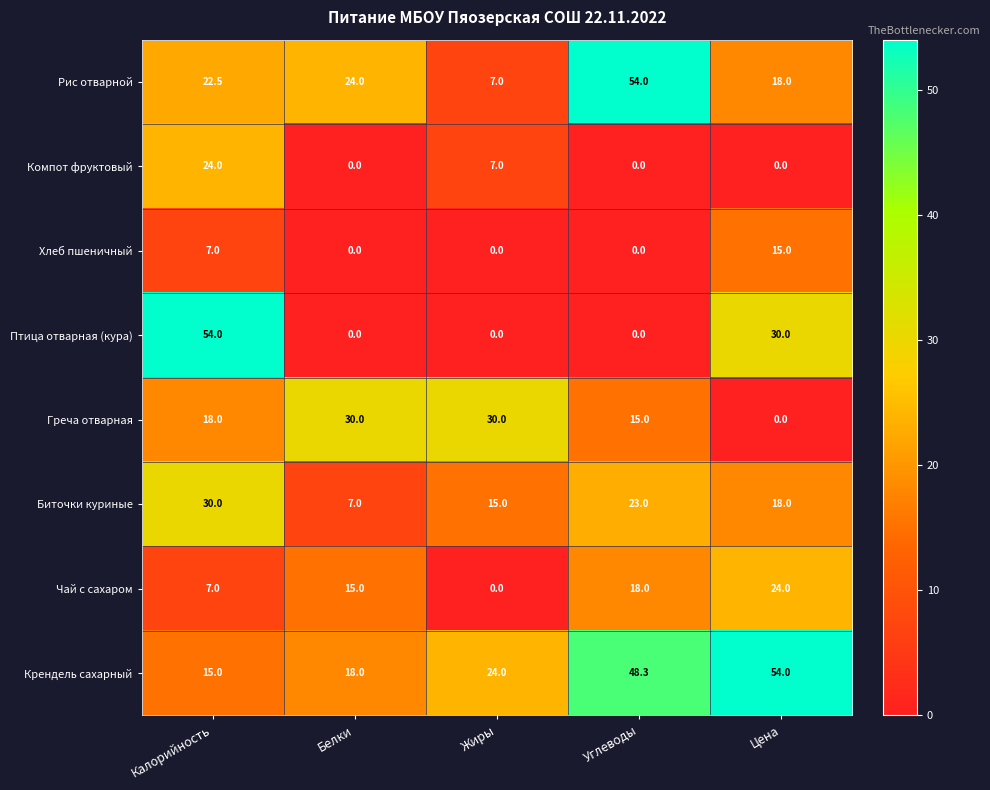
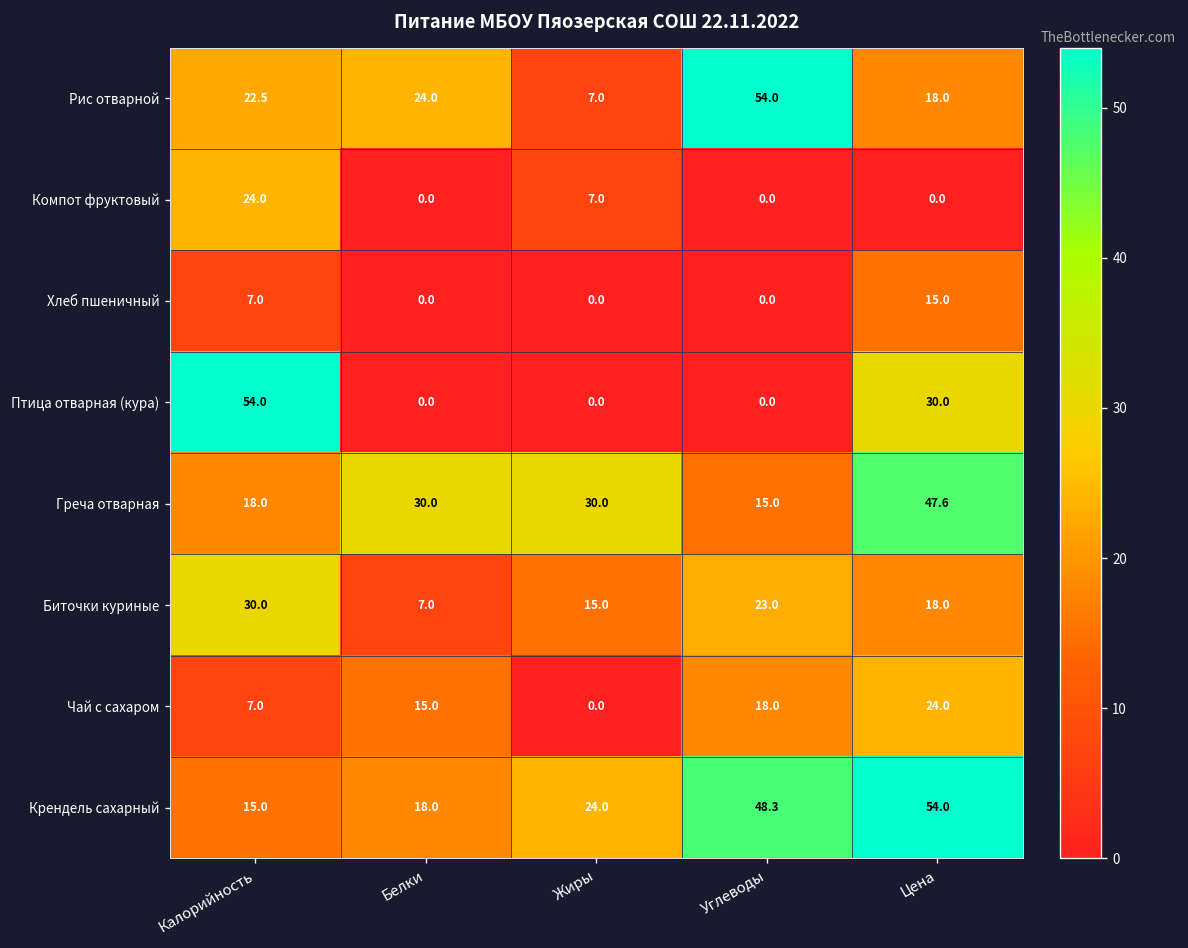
Греча отварная, Цена: 0.0 -> 47.6
